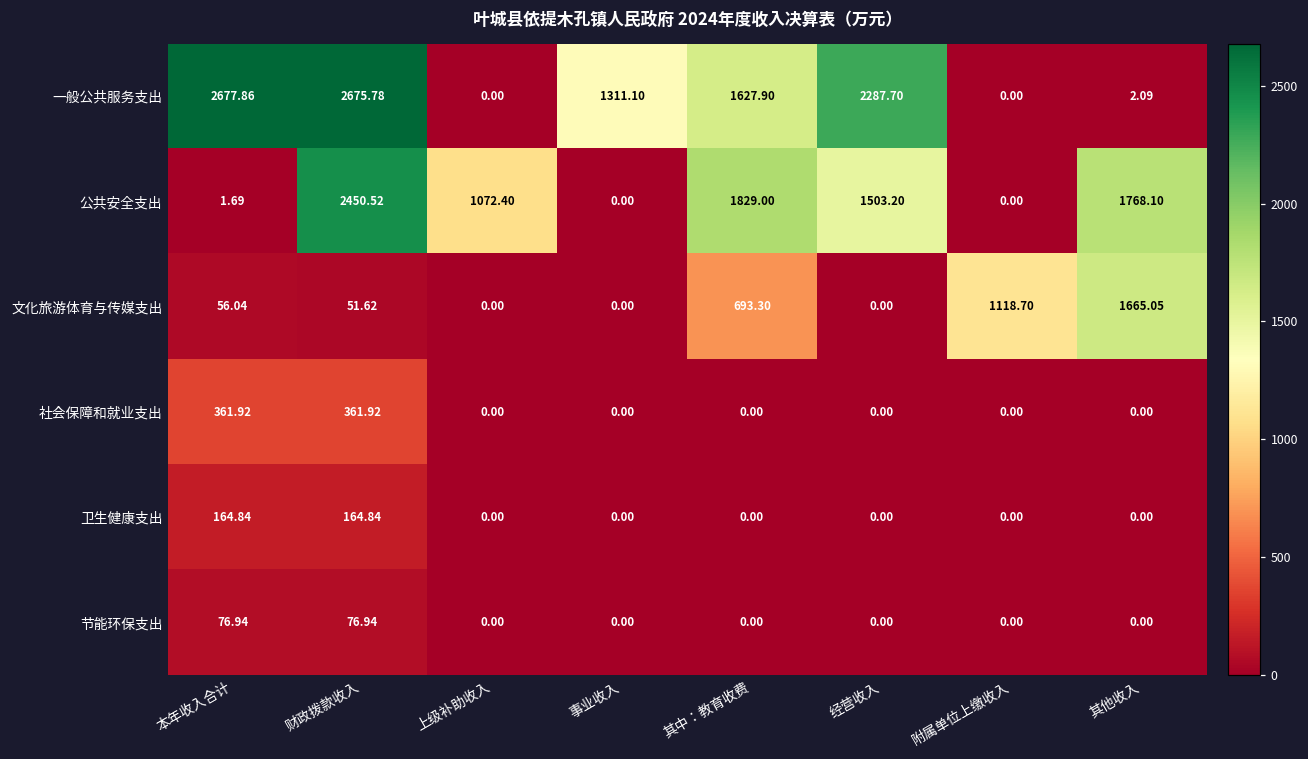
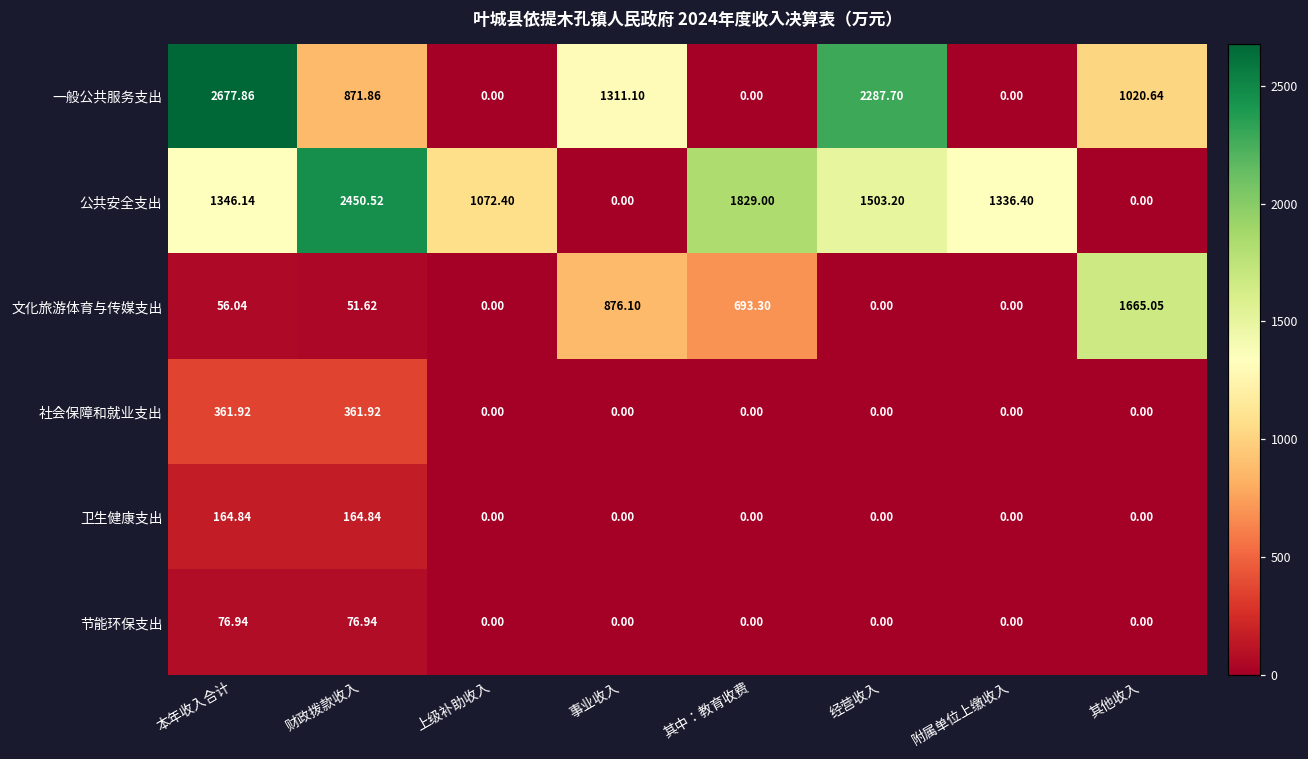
一般公共服务支出, 财政拨款收入: 2675.78 -> 871.86
一般公共服务支出, 其中：教育收费: 1627.90 -> 0.00
一般公共服务支出, 其他收入: 2.09 -> 1020.64
公共安全支出, 本年收入合计: 1.69 -> 1346.14
公共安全支出, 附属单位上缴收入: 0.00 -> 1336.40
公共安全支出, 其他收入: 1768.10 -> 0.00
文化旅游体育与传媒支出, 事业收入: 0.00 -> 876.10
文化旅游体育与传媒支出, 附属单位上缴收入: 1118.70 -> 0.00
